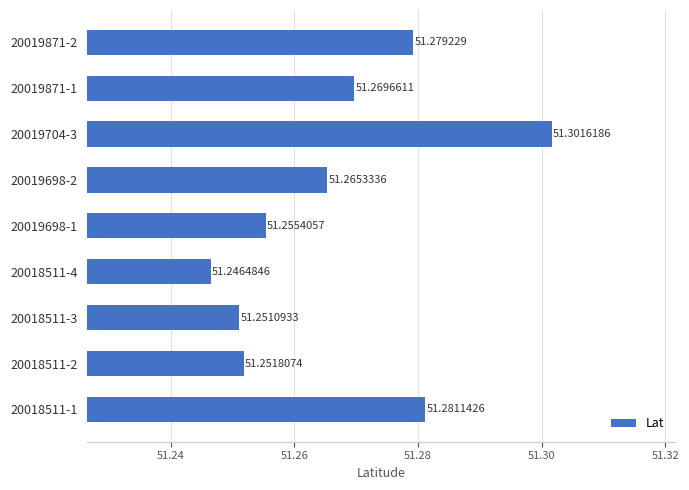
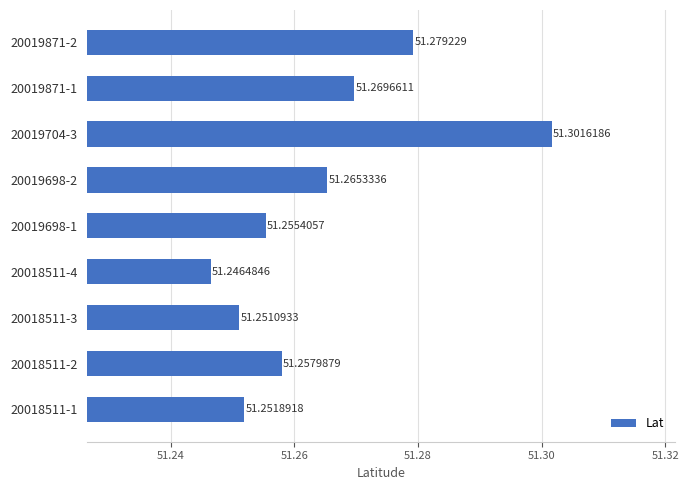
20018511-2: 51.2518074 -> 51.2579879
20018511-1: 51.2811426 -> 51.2518918
